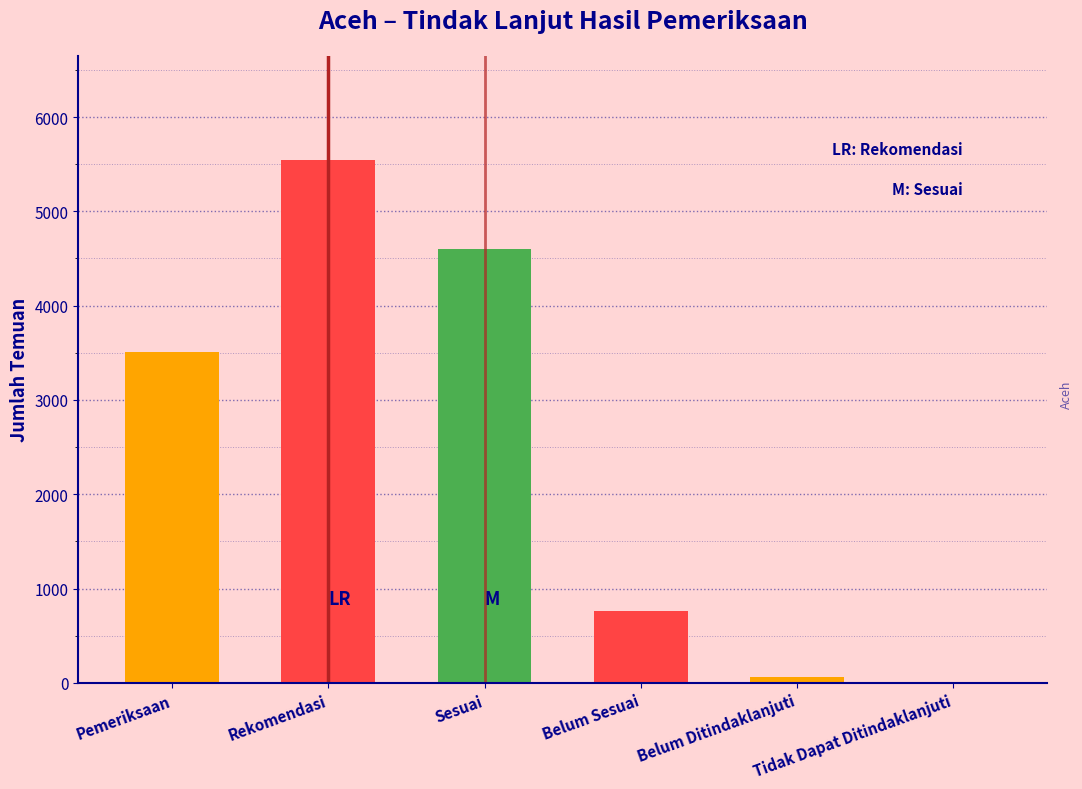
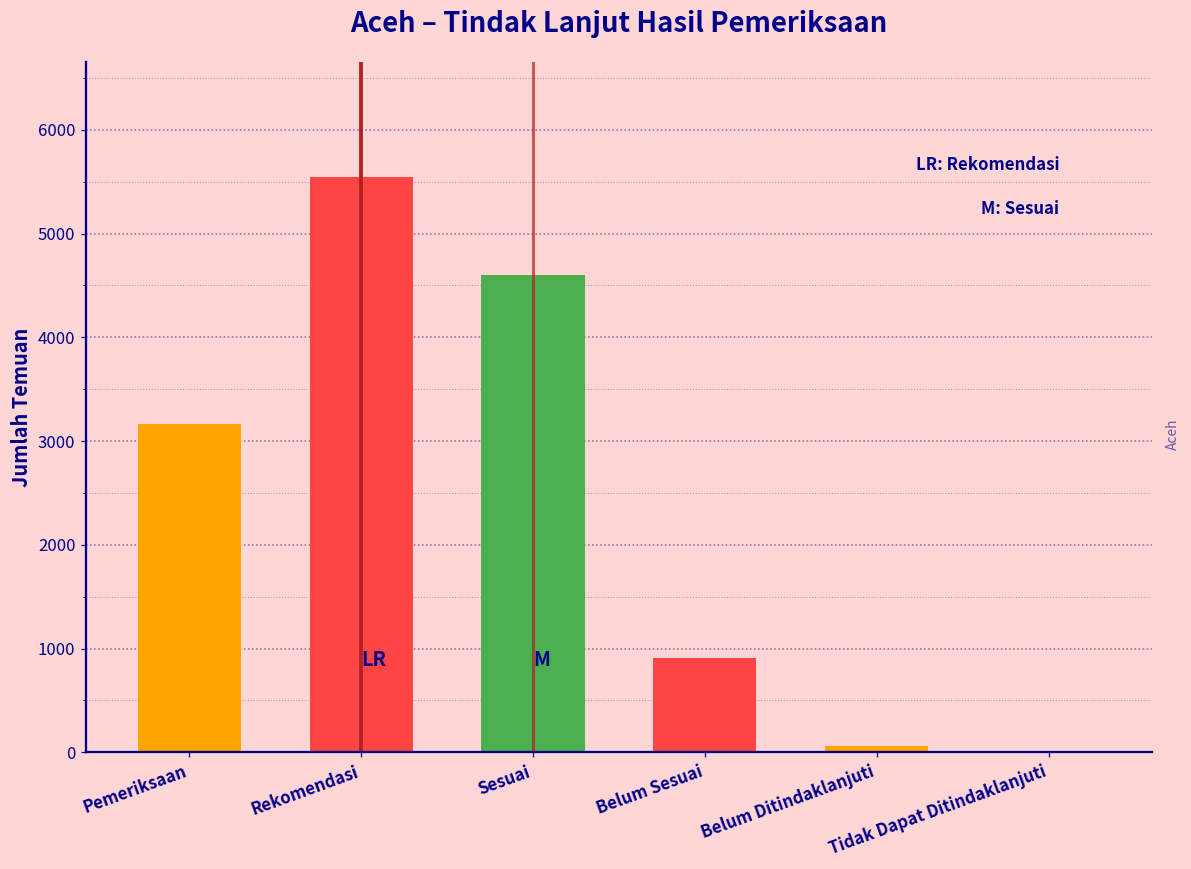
Pemeriksaan: 3500 -> 3200
Belum Sesuai: 800 -> 900
